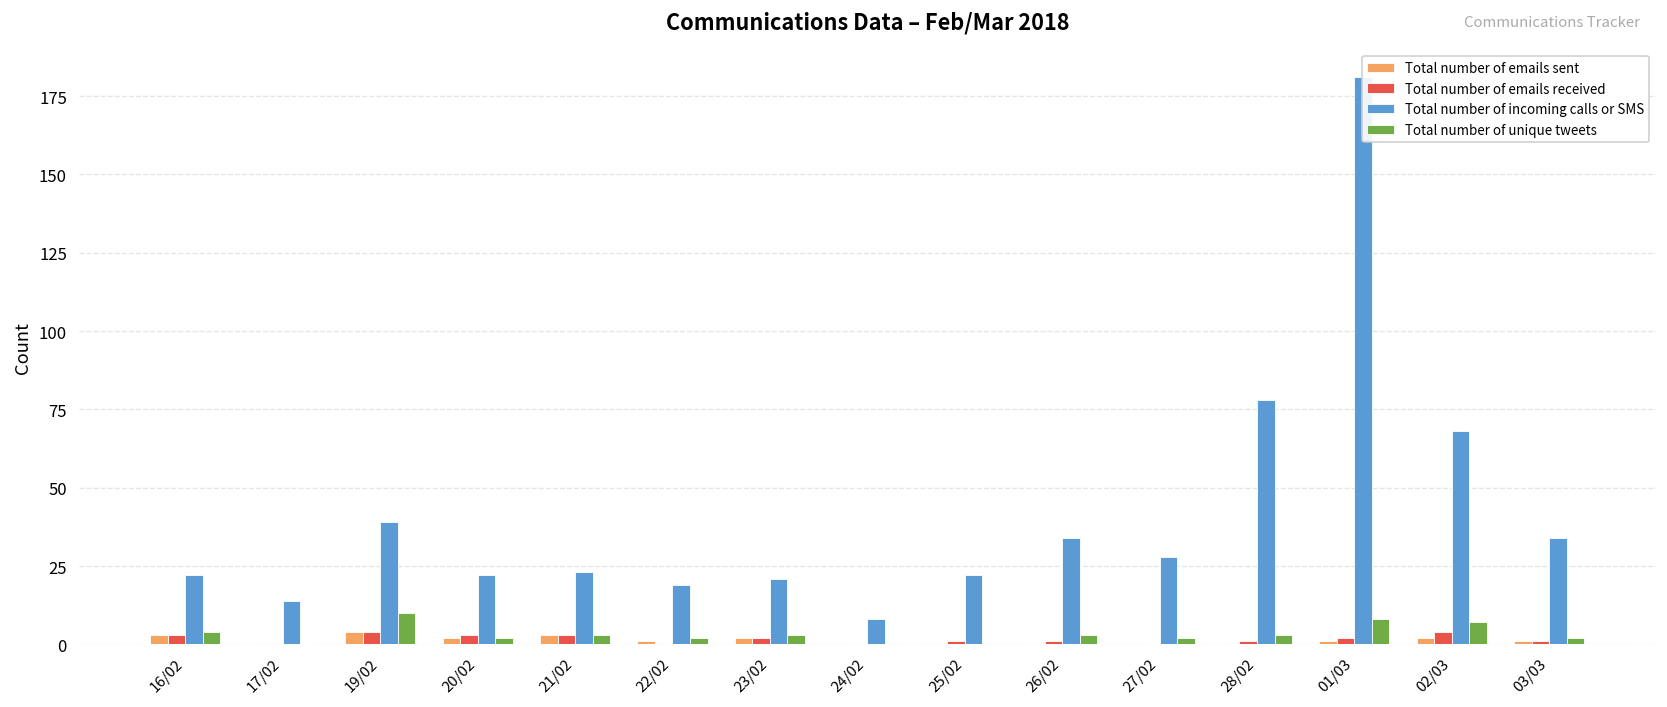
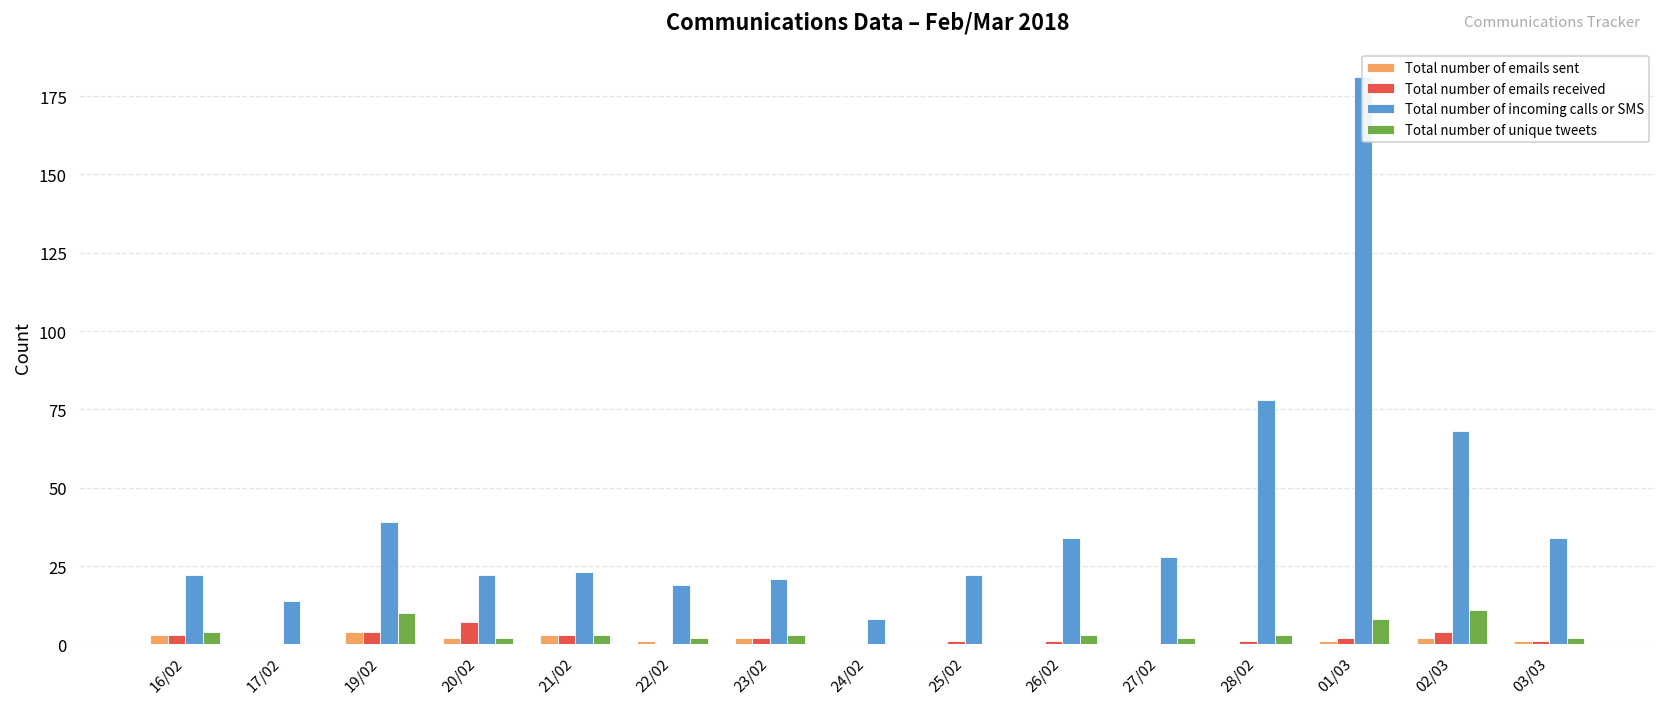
Total number of emails received, 20/02: 3 -> 7
Total number of unique tweets, 02/03: 7 -> 11
